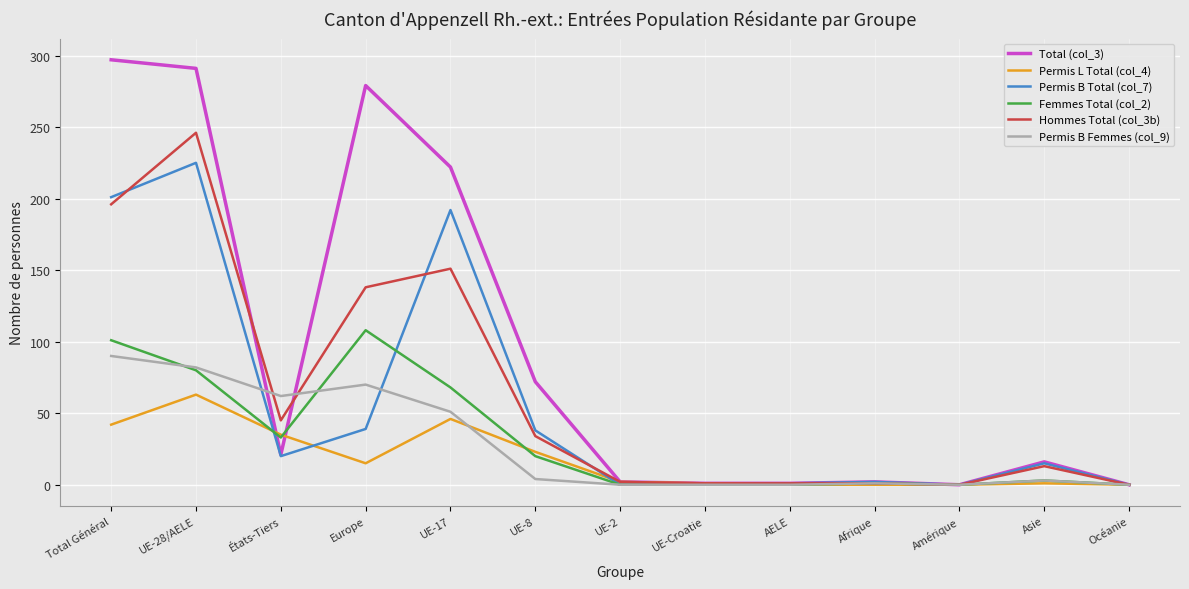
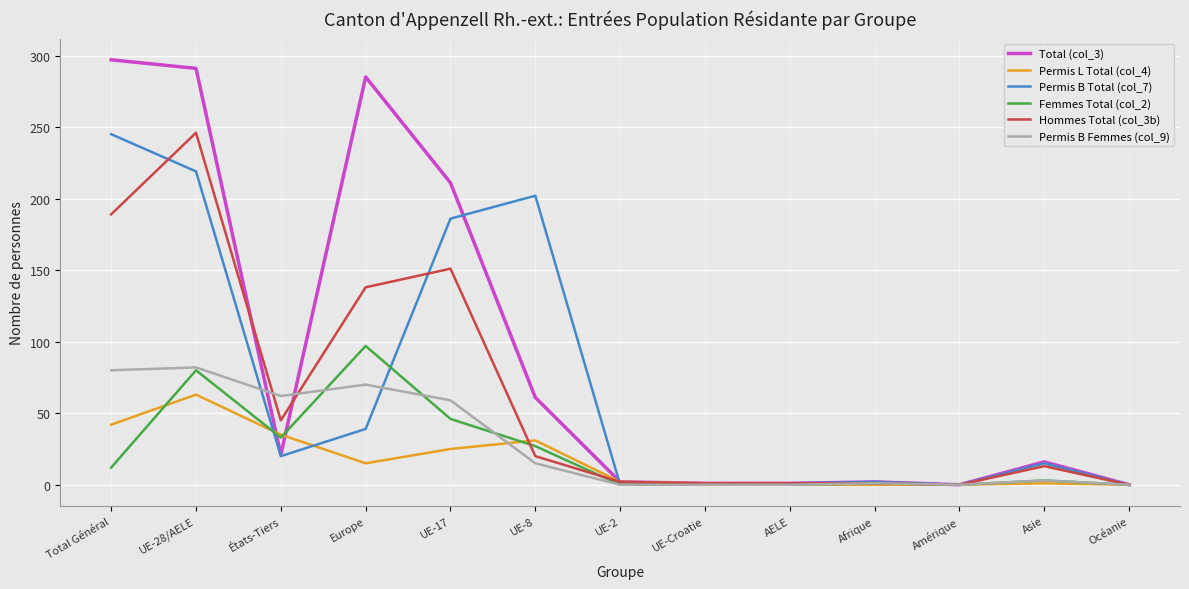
Permis B Total (col_7), Total Général: 201 -> 245
Femmes Total (col_2), Total Général: 101 -> 12
Hommes Total (col_3b), Total Général: 196 -> 189
Permis B Femmes (col_9), Total Général: 90 -> 80
Permis B Total (col_7), UE-28/AELE: 225 -> 219
Total (col_3), Europe: 279 -> 285
Femmes Total (col_2), Europe: 108 -> 97
Total (col_3), UE-17: 222 -> 211
Permis L Total (col_4), UE-17: 46 -> 25
Permis B Total (col_7), UE-17: 192 -> 186
Femmes Total (col_2), UE-17: 68 -> 46
Permis B Femmes (col_9), UE-17: 51 -> 59
Total (col_3), UE-8: 72 -> 61
Permis L Total (col_4), UE-8: 23 -> 31
Permis B Total (col_7), UE-8: 38 -> 202
Femmes Total (col_2), UE-8: 20 -> 27
Hommes Total (col_3b), UE-8: 34 -> 20
Permis B Femmes (col_9), UE-8: 4 -> 15
